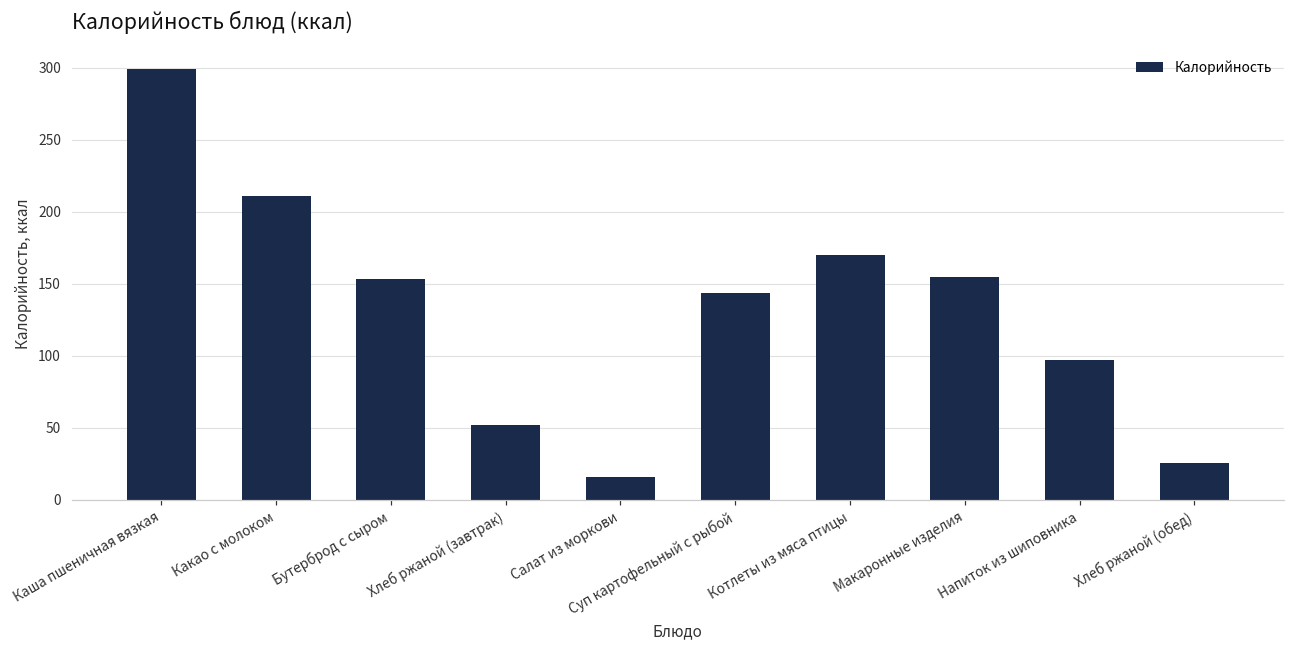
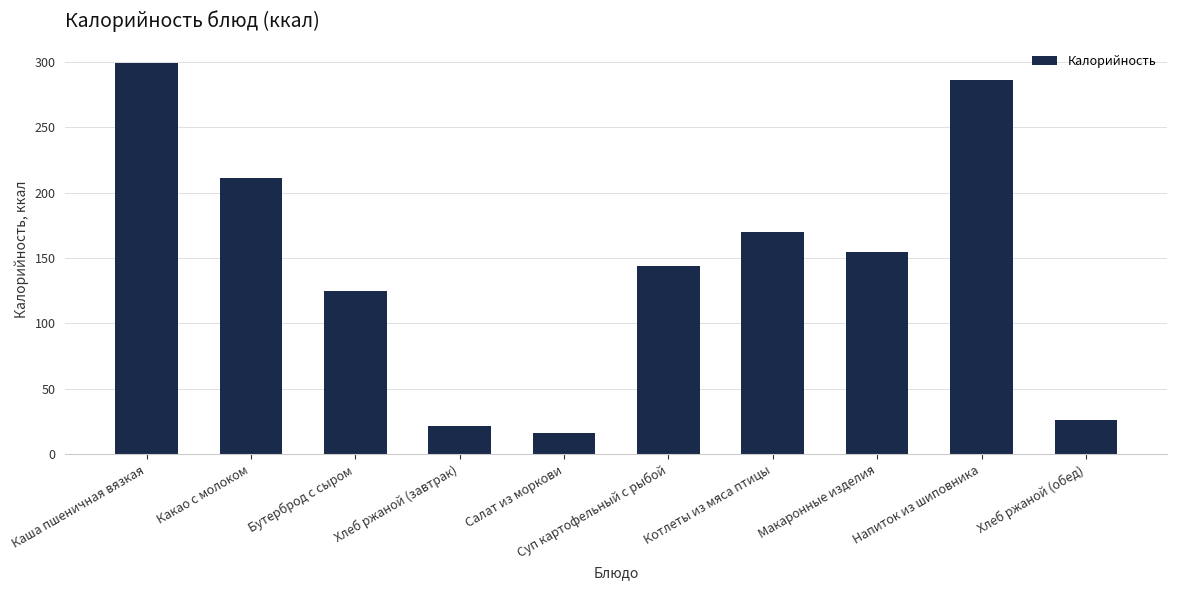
Бутерброд с сыром: 153 -> 125
Хлеб ржаной (завтрак): 52 -> 22
Напиток из шиповника: 97 -> 286
